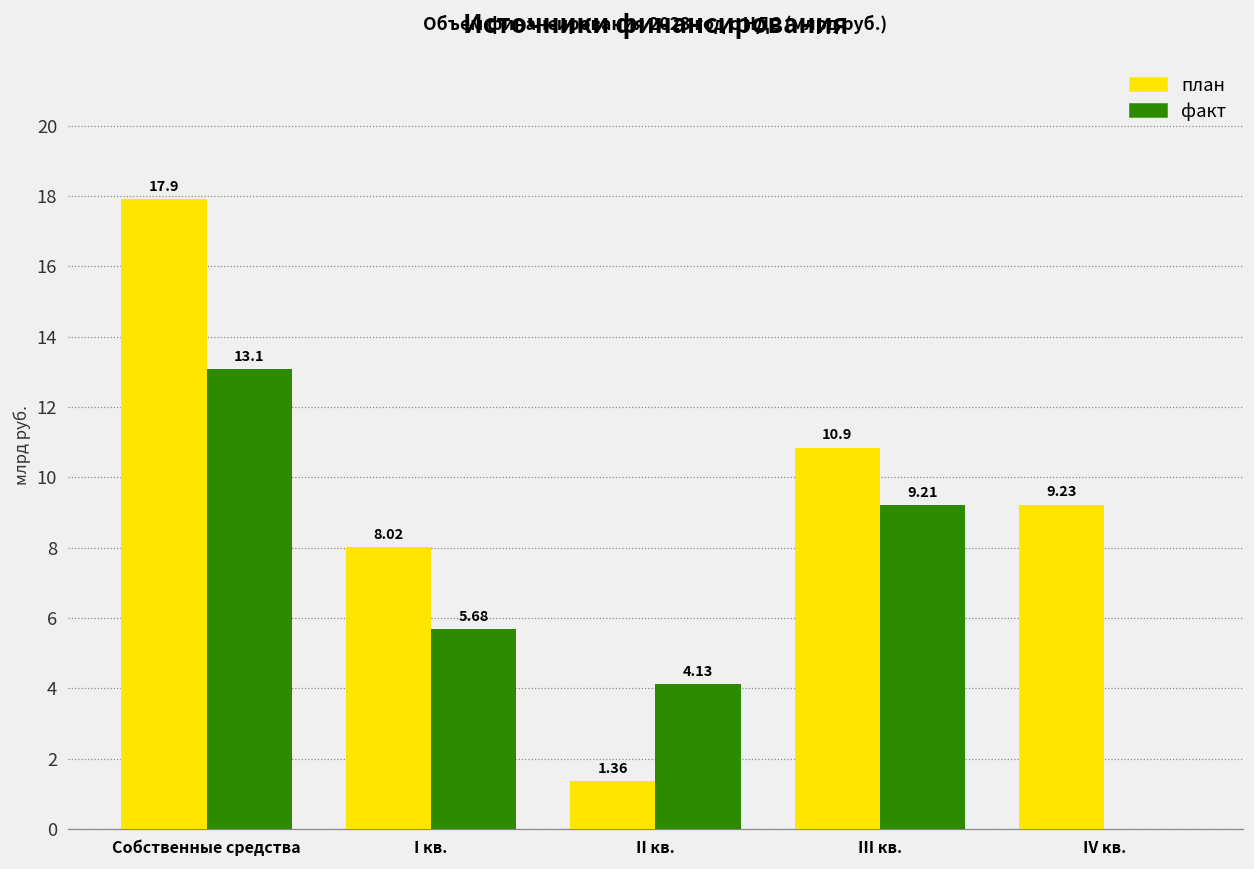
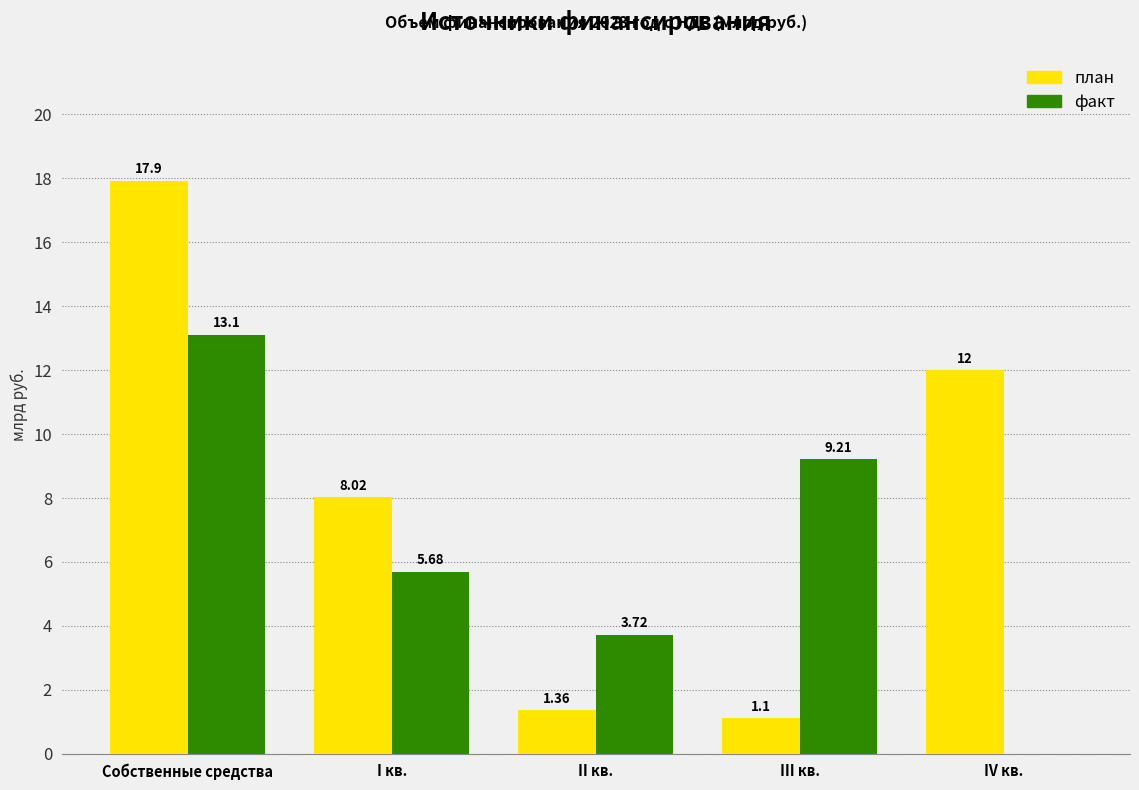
факт, II кв.: 4.13 -> 3.72
план, III кв.: 10.9 -> 1.1
план, IV кв.: 9.23 -> 12
